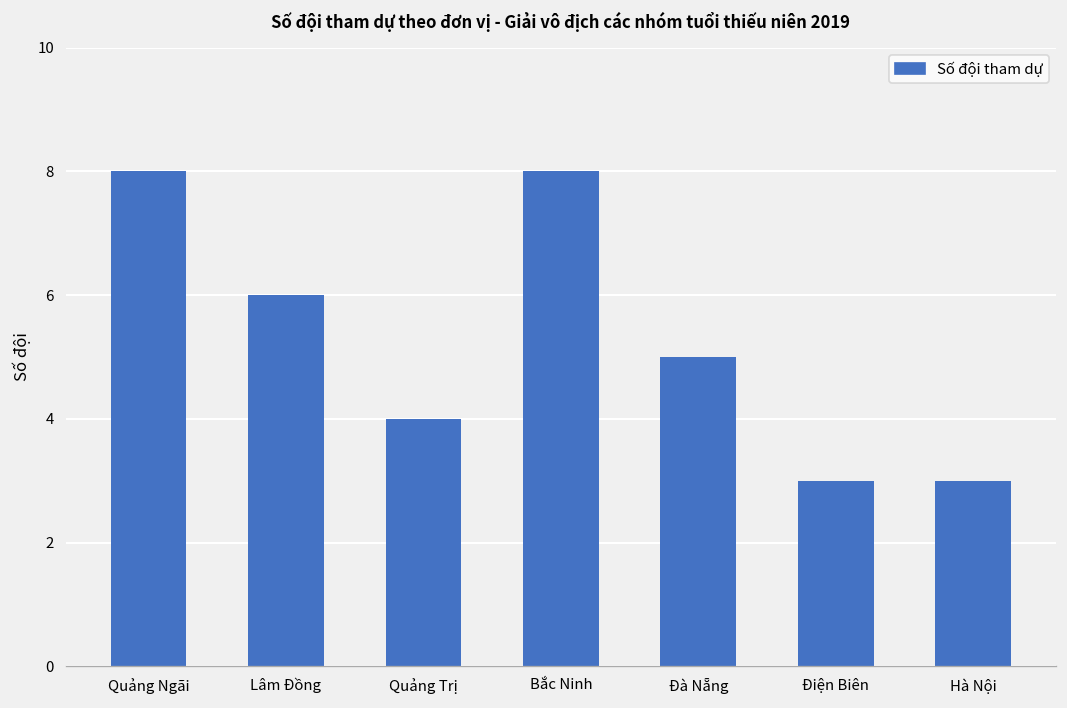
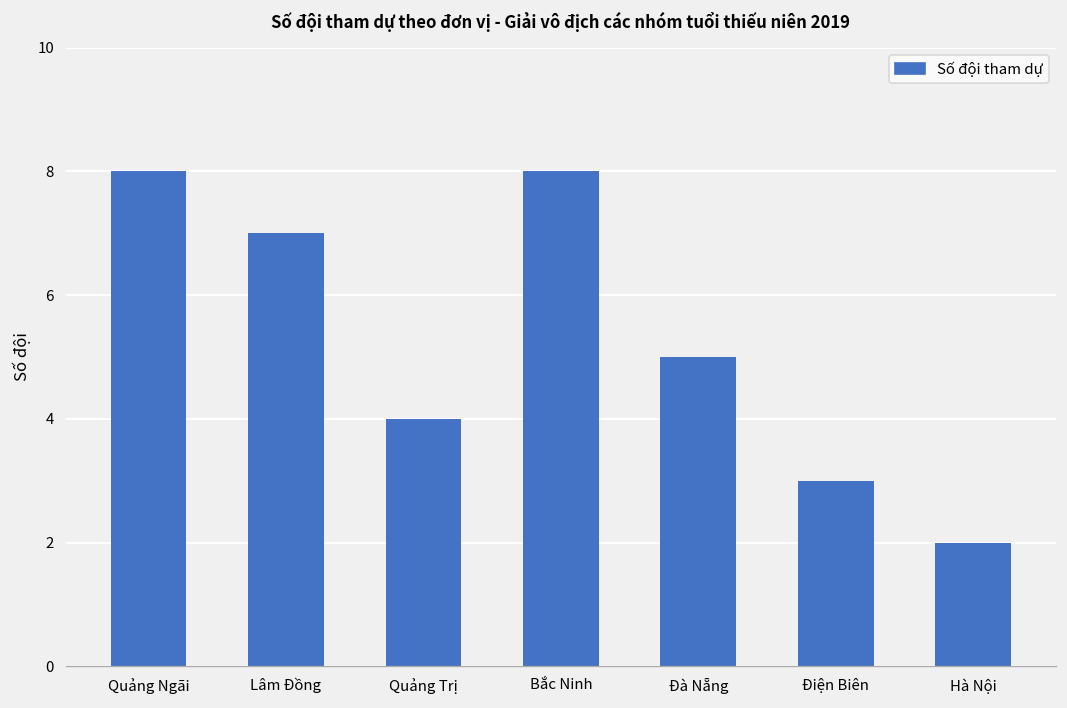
Lâm Đồng: 6 -> 7
Hà Nội: 3 -> 2
